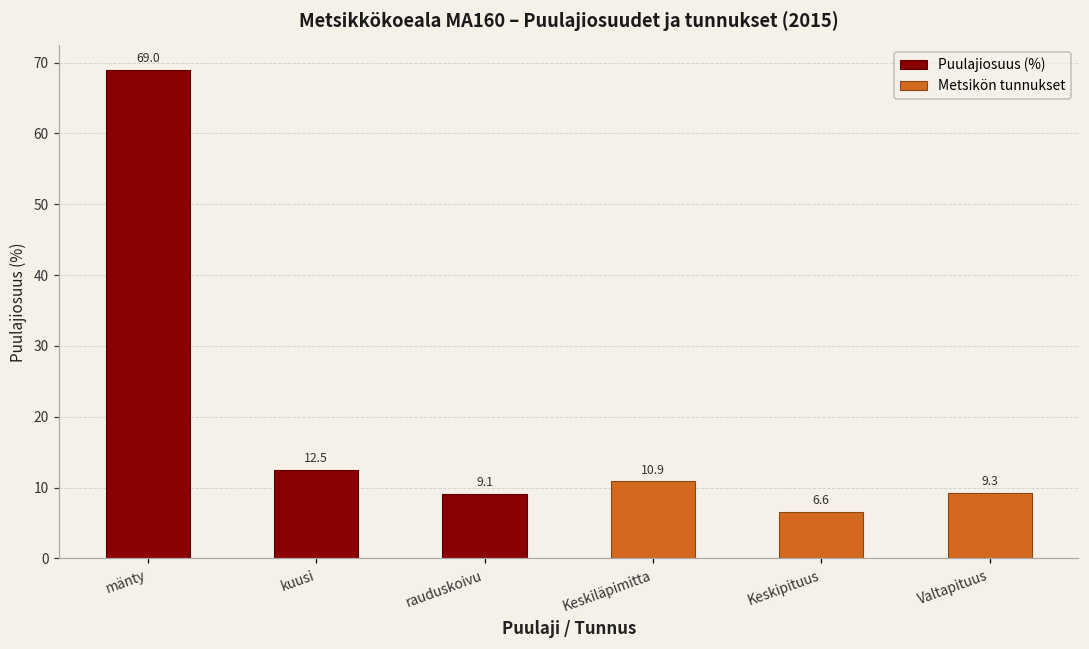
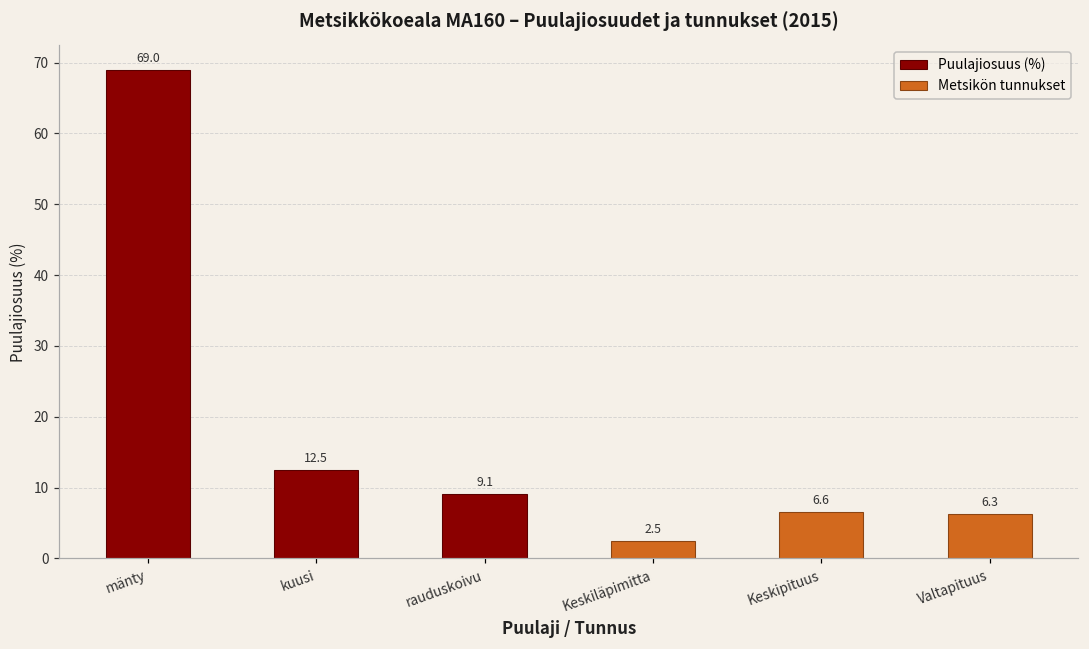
Metsikön tunnukset, Keskiläpimitta: 10.9 -> 2.5
Metsikön tunnukset, Valtapituus: 9.3 -> 6.3
